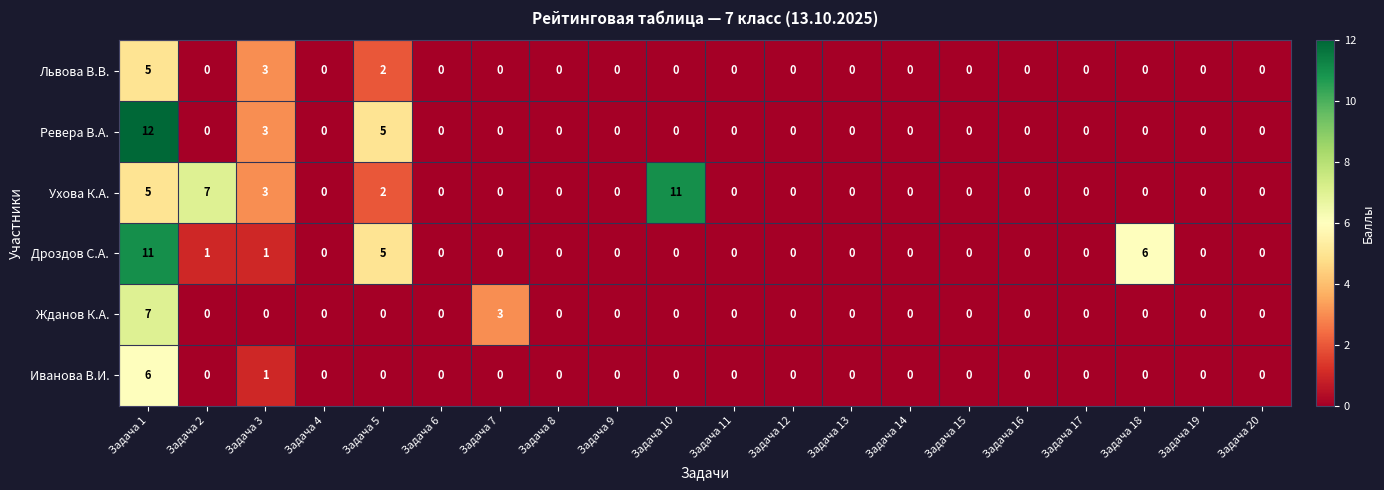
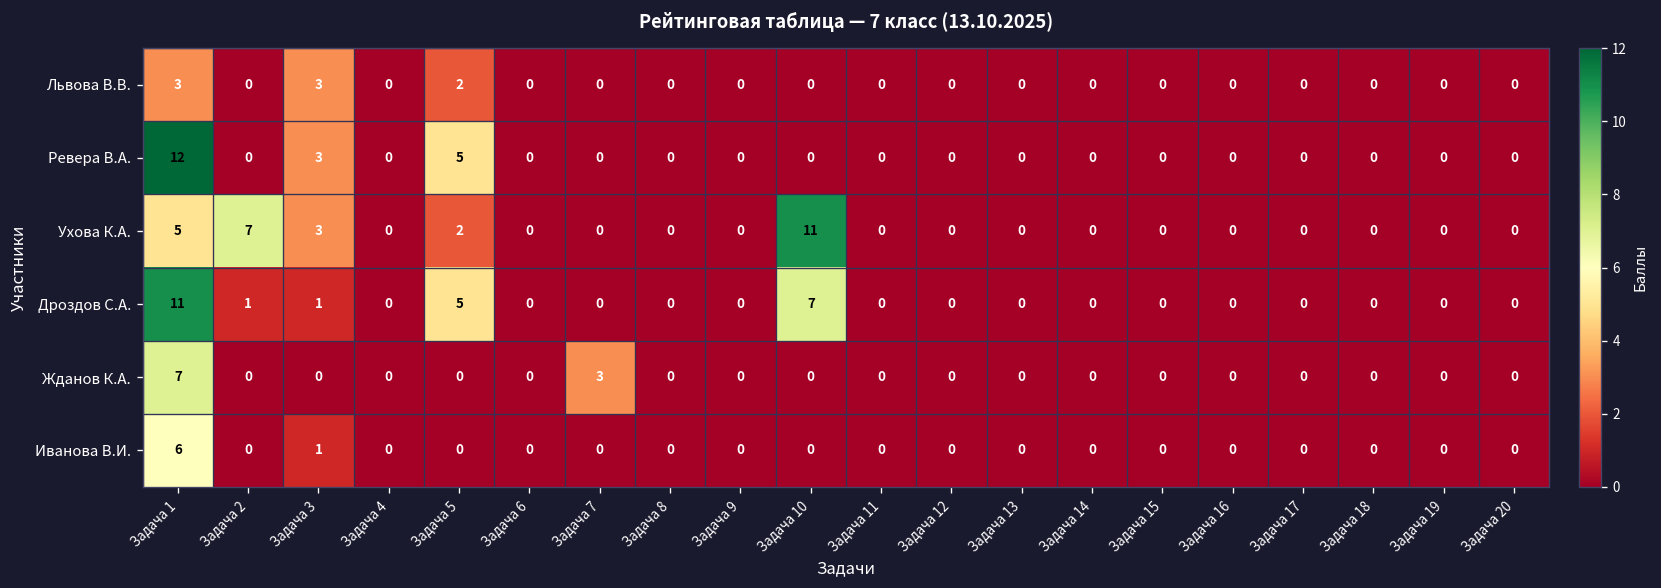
Львова В.В., Задача 1: 5 -> 3
Дроздов С.А., Задача 10: 0 -> 7
Дроздов С.А., Задача 18: 6 -> 0
